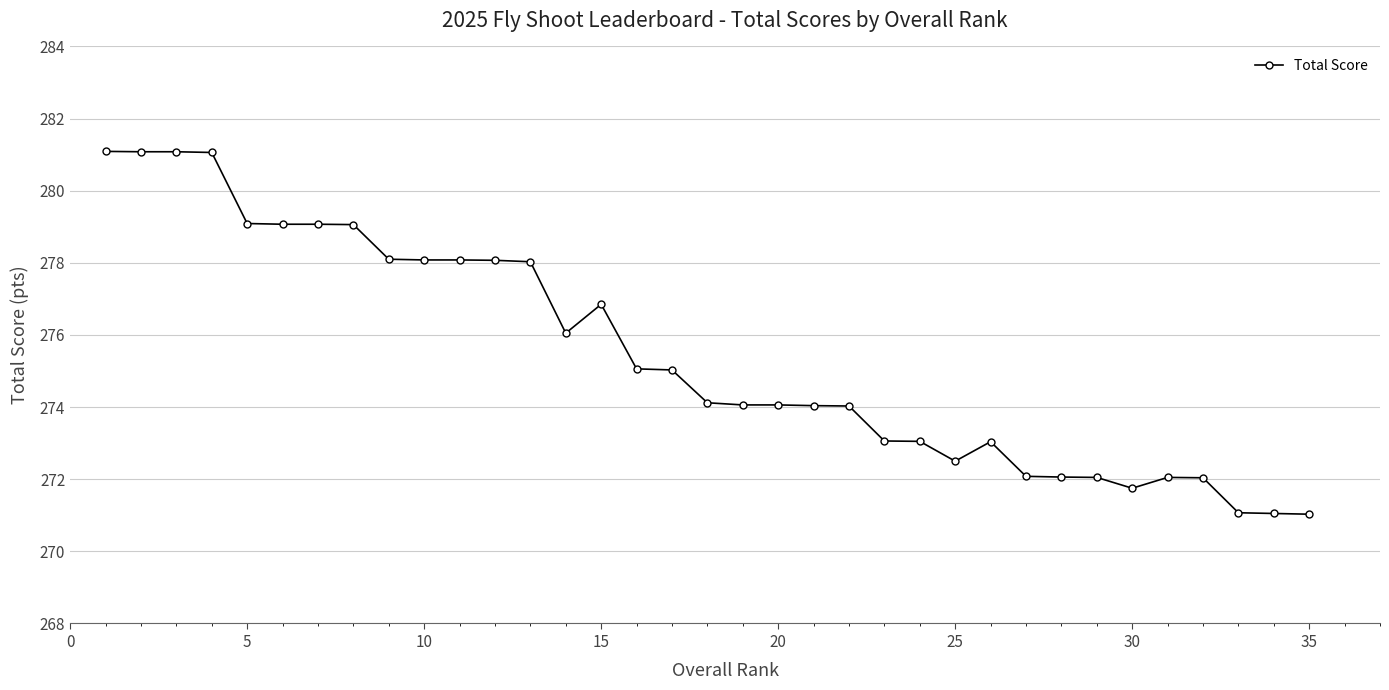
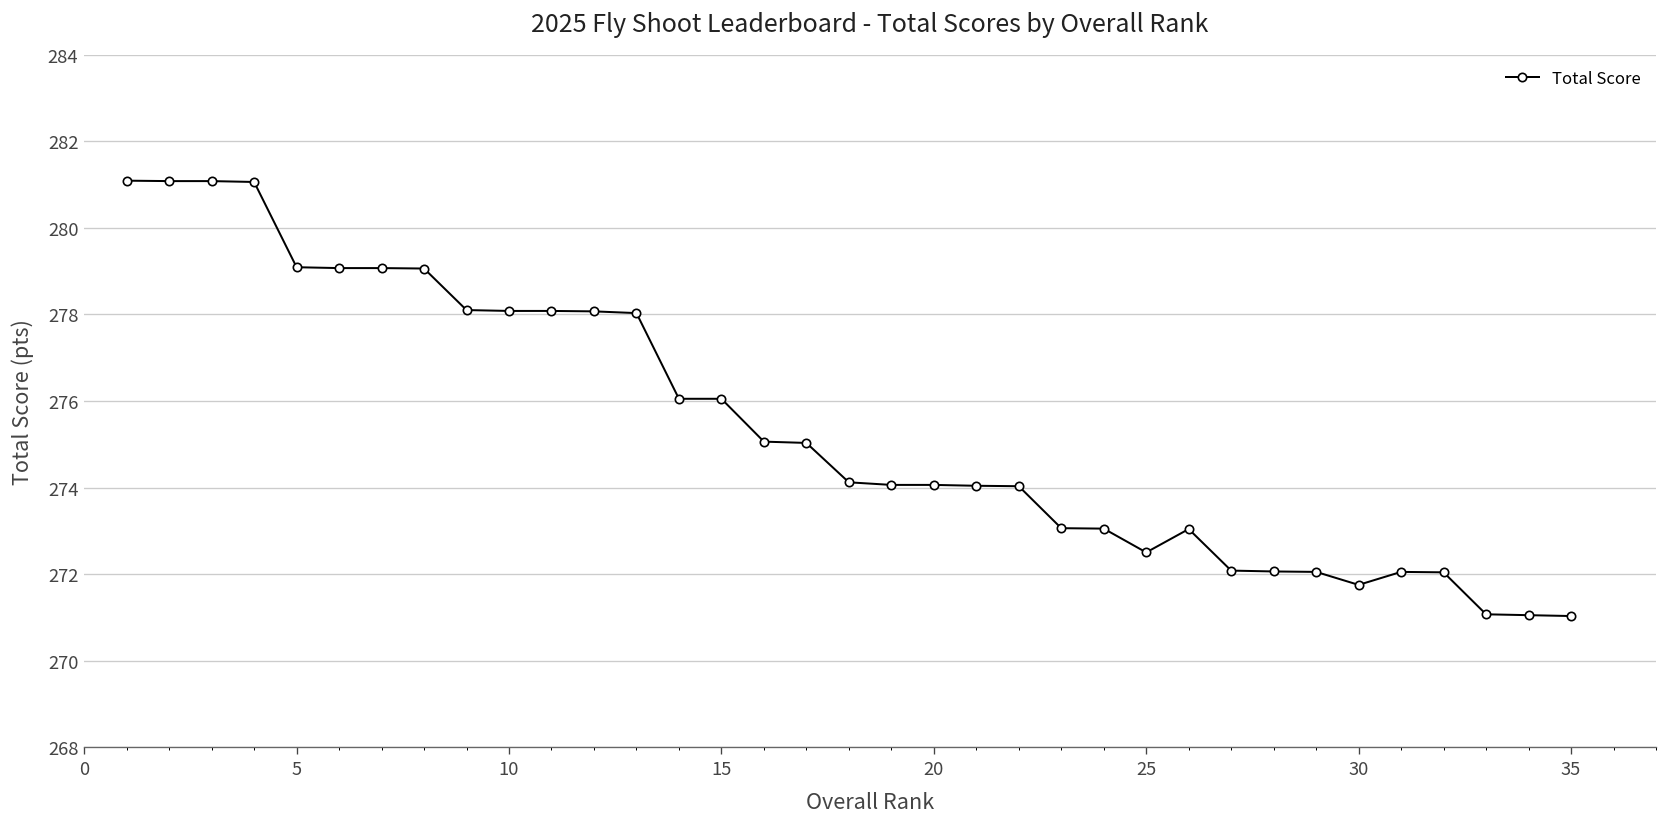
15: 276.9 -> 276.1
